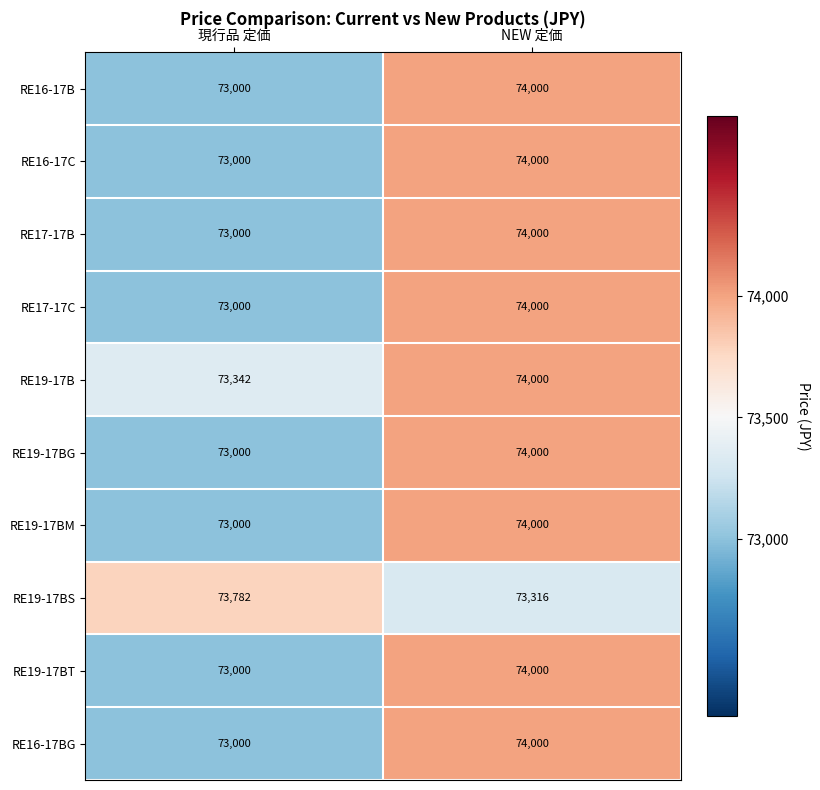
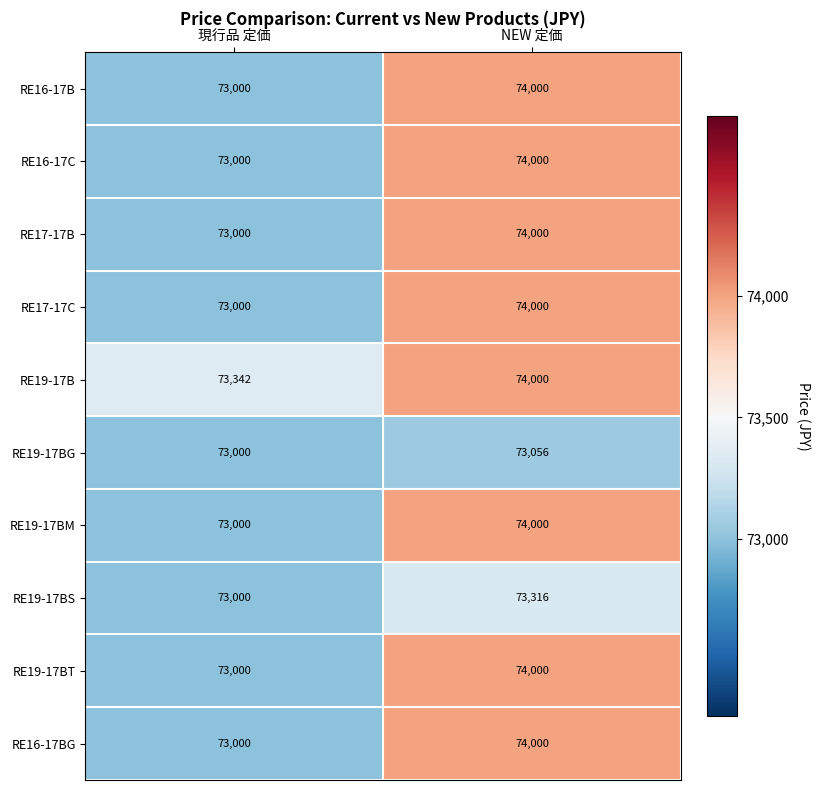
RE19-17BG, NEW 定価: 74,000 -> 73,056
RE19-17BS, 現行品 定価: 73,782 -> 73,000
